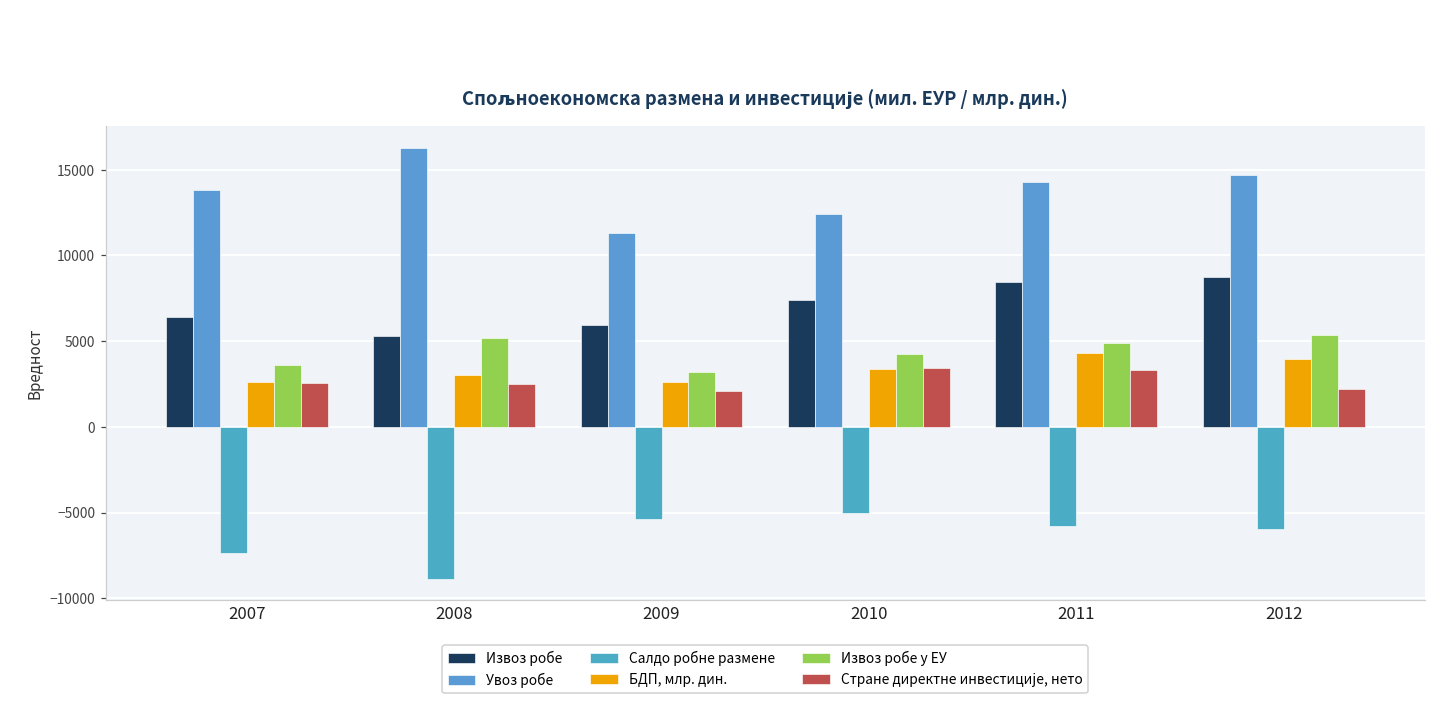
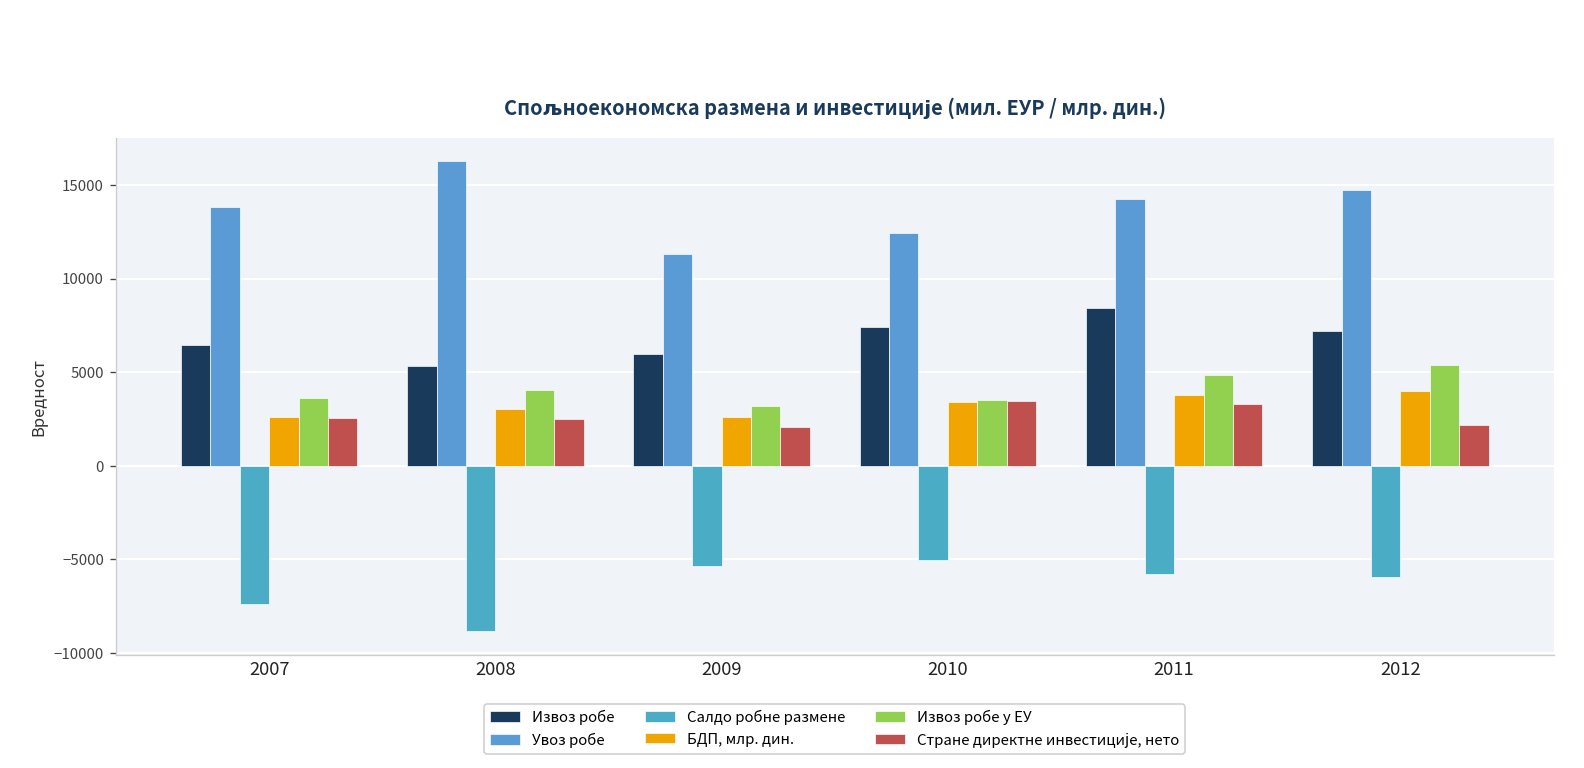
Извоз робе у ЕУ, 2008: 5200 -> 4000
Извоз робе у ЕУ, 2010: 4200 -> 3500
БДП, млр. дин., 2011: 4300 -> 3800
Извоз робе, 2012: 8700 -> 7200
